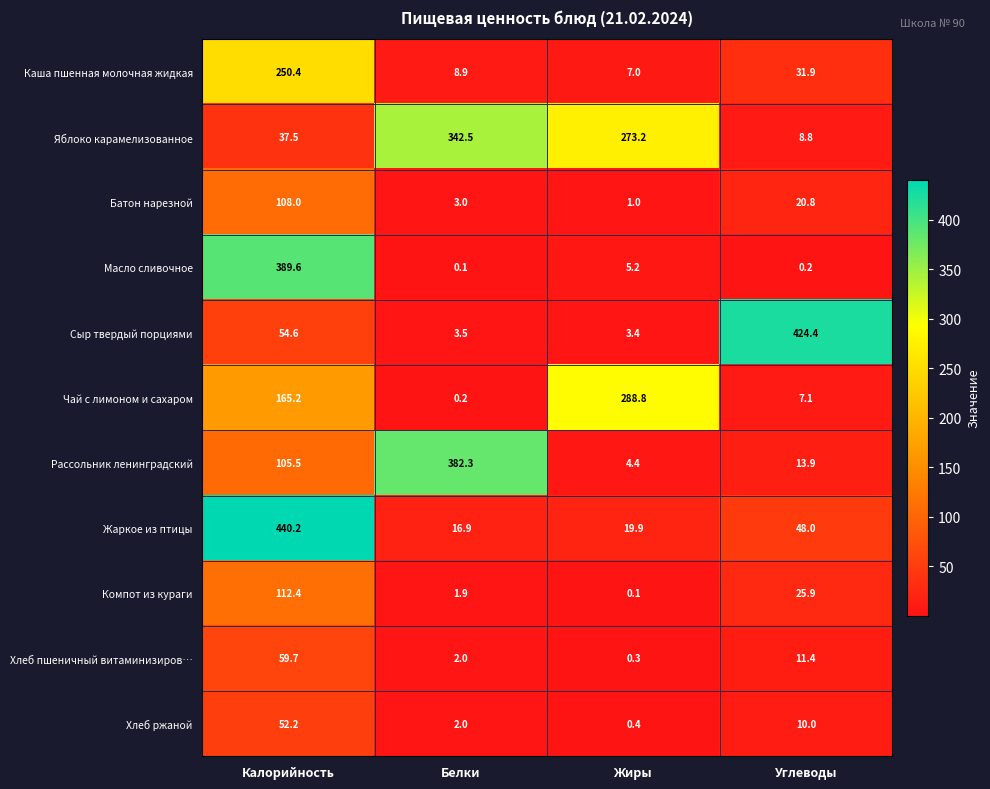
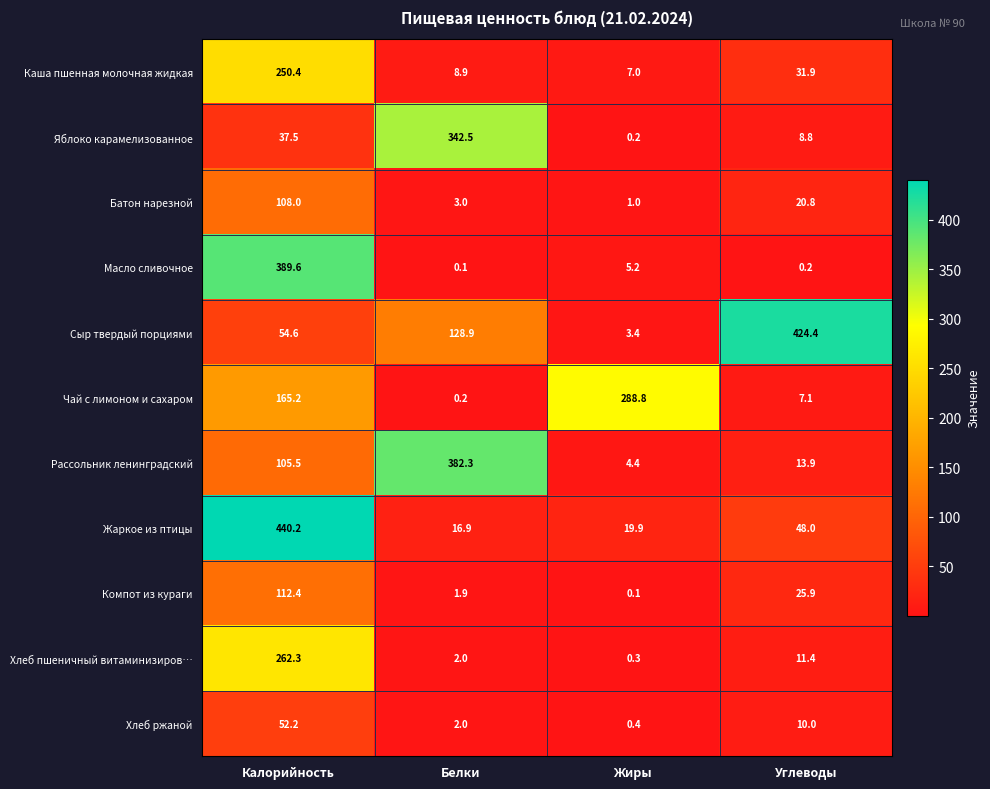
Яблоко карамелизованное, Жиры: 273.2 -> 0.2
Сыр твердый порциями, Белки: 3.5 -> 128.9
Хлеб пшеничный витаминизиров…, Калорийность: 59.7 -> 262.3
